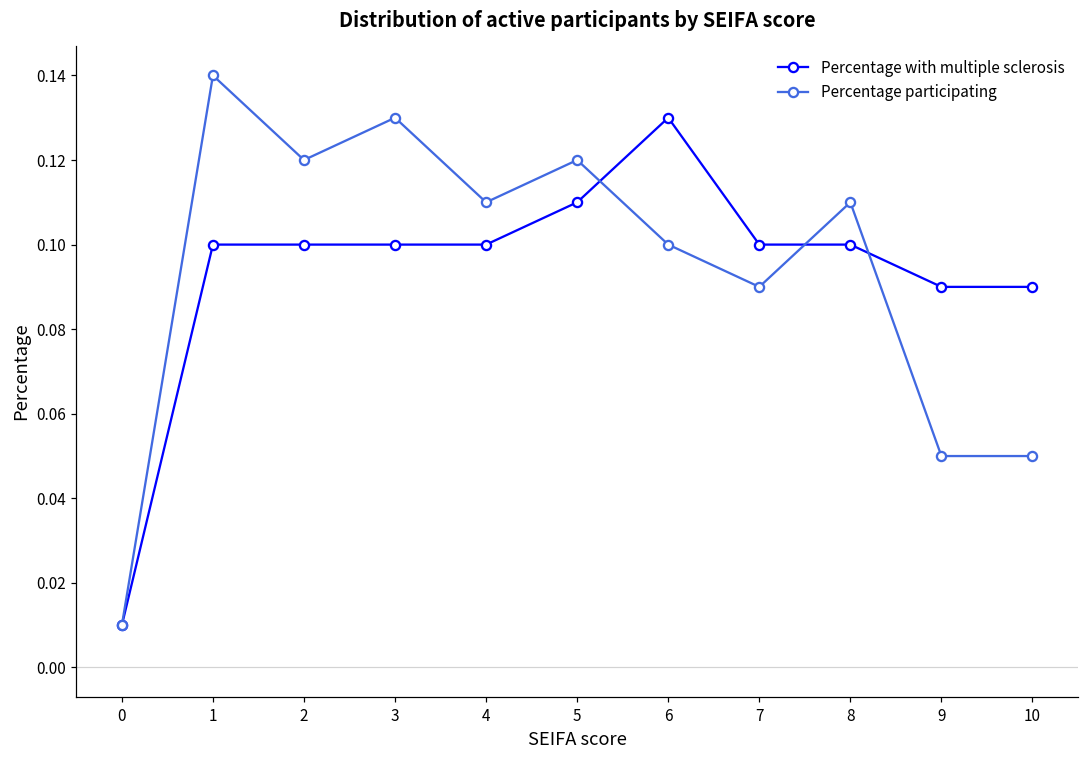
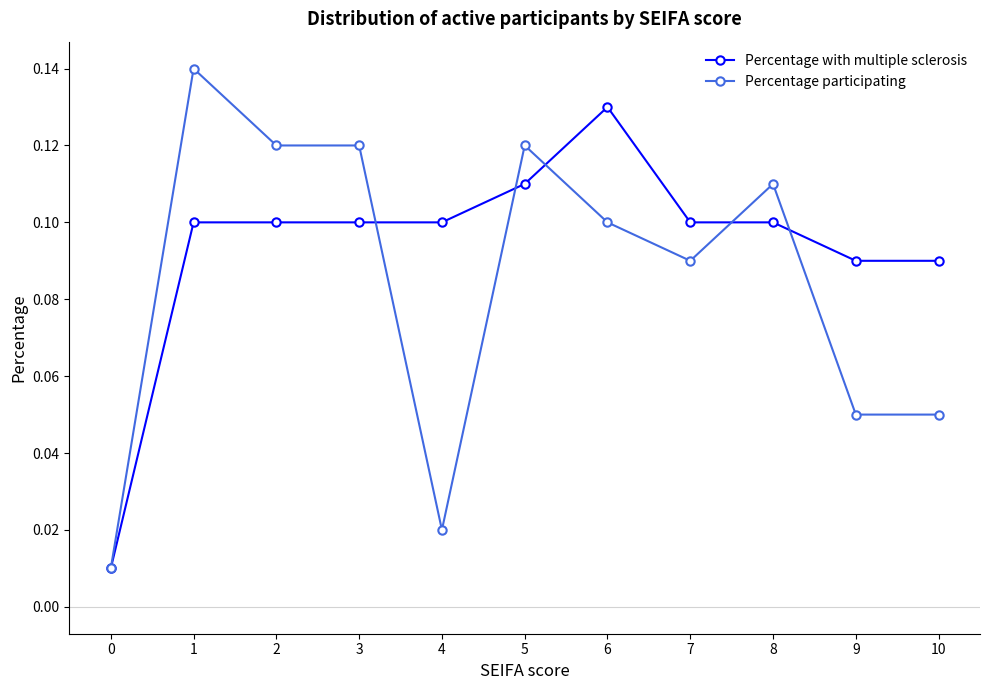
Percentage participating, 3: 0.13 -> 0.12
Percentage participating, 4: 0.11 -> 0.02
